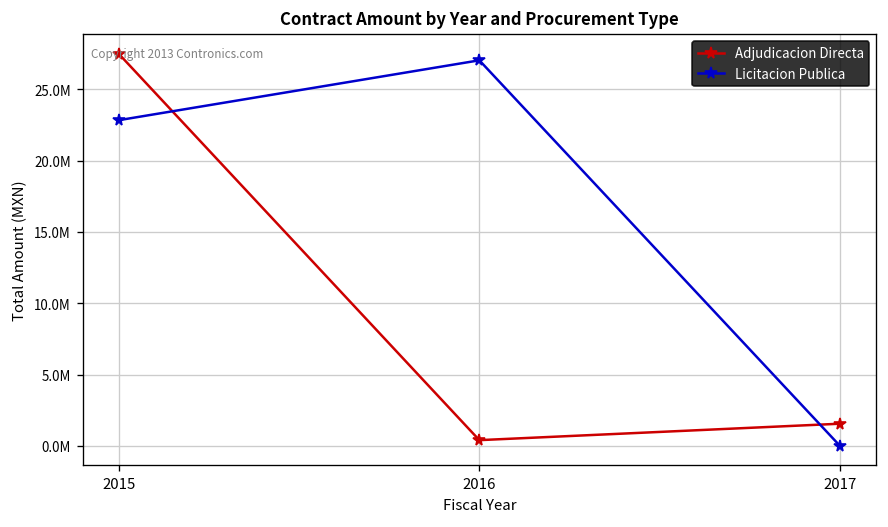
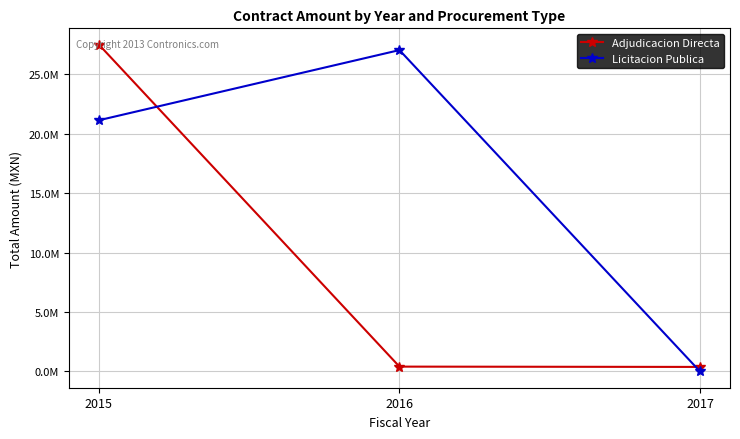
Licitacion Publica, 2015: 22800000 -> 21100000
Adjudicacion Directa, 2017: 1600000 -> 400000
